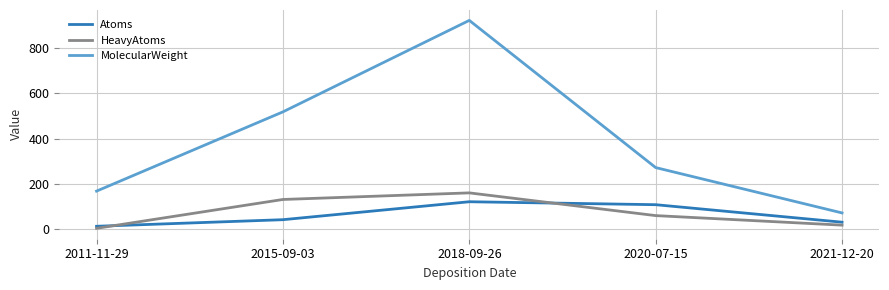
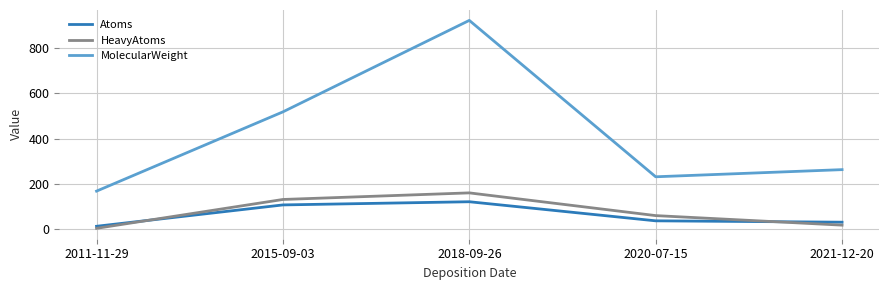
Atoms, 2015-09-03: 40 -> 110
Atoms, 2020-07-15: 110 -> 40
MolecularWeight, 2020-07-15: 270 -> 230
MolecularWeight, 2021-12-20: 70 -> 260
